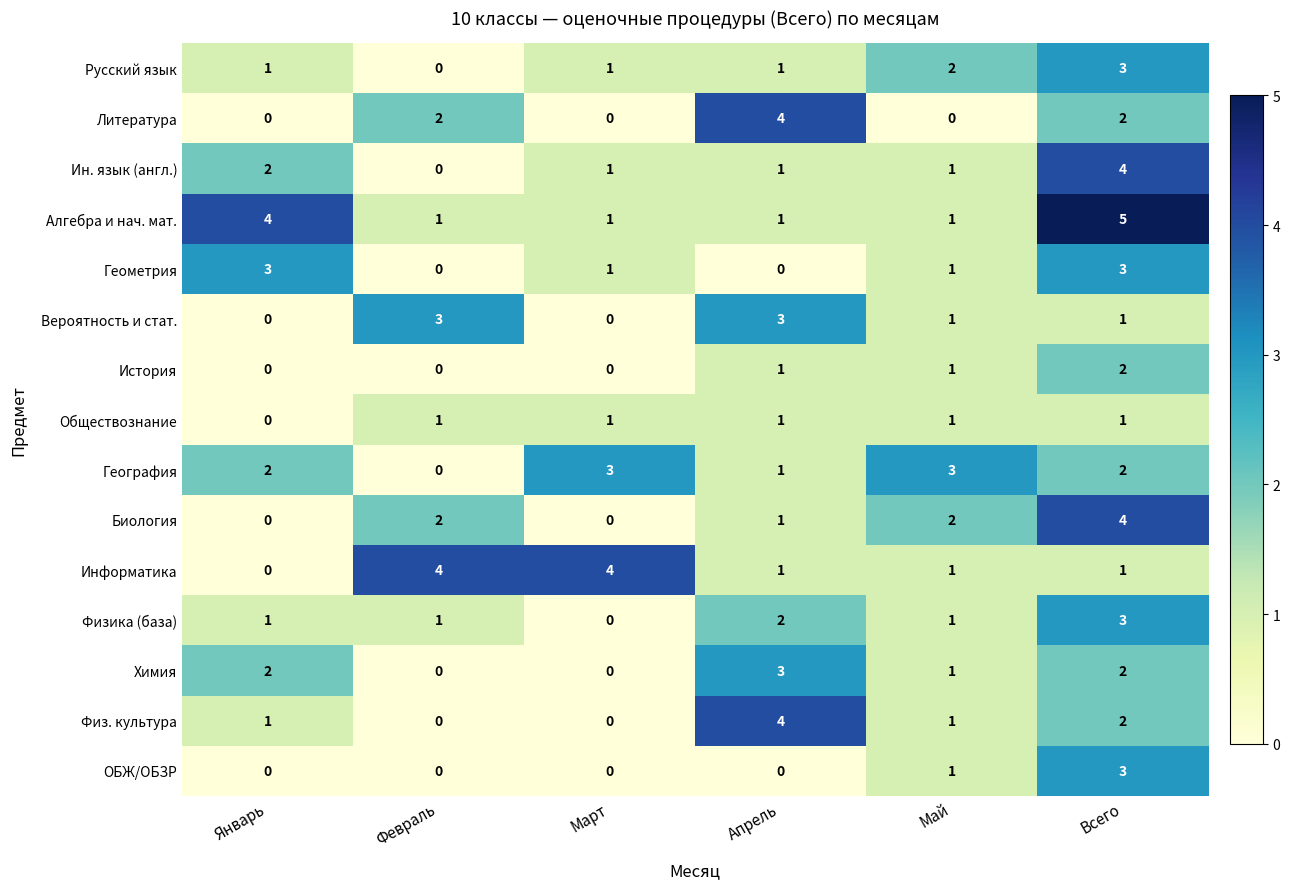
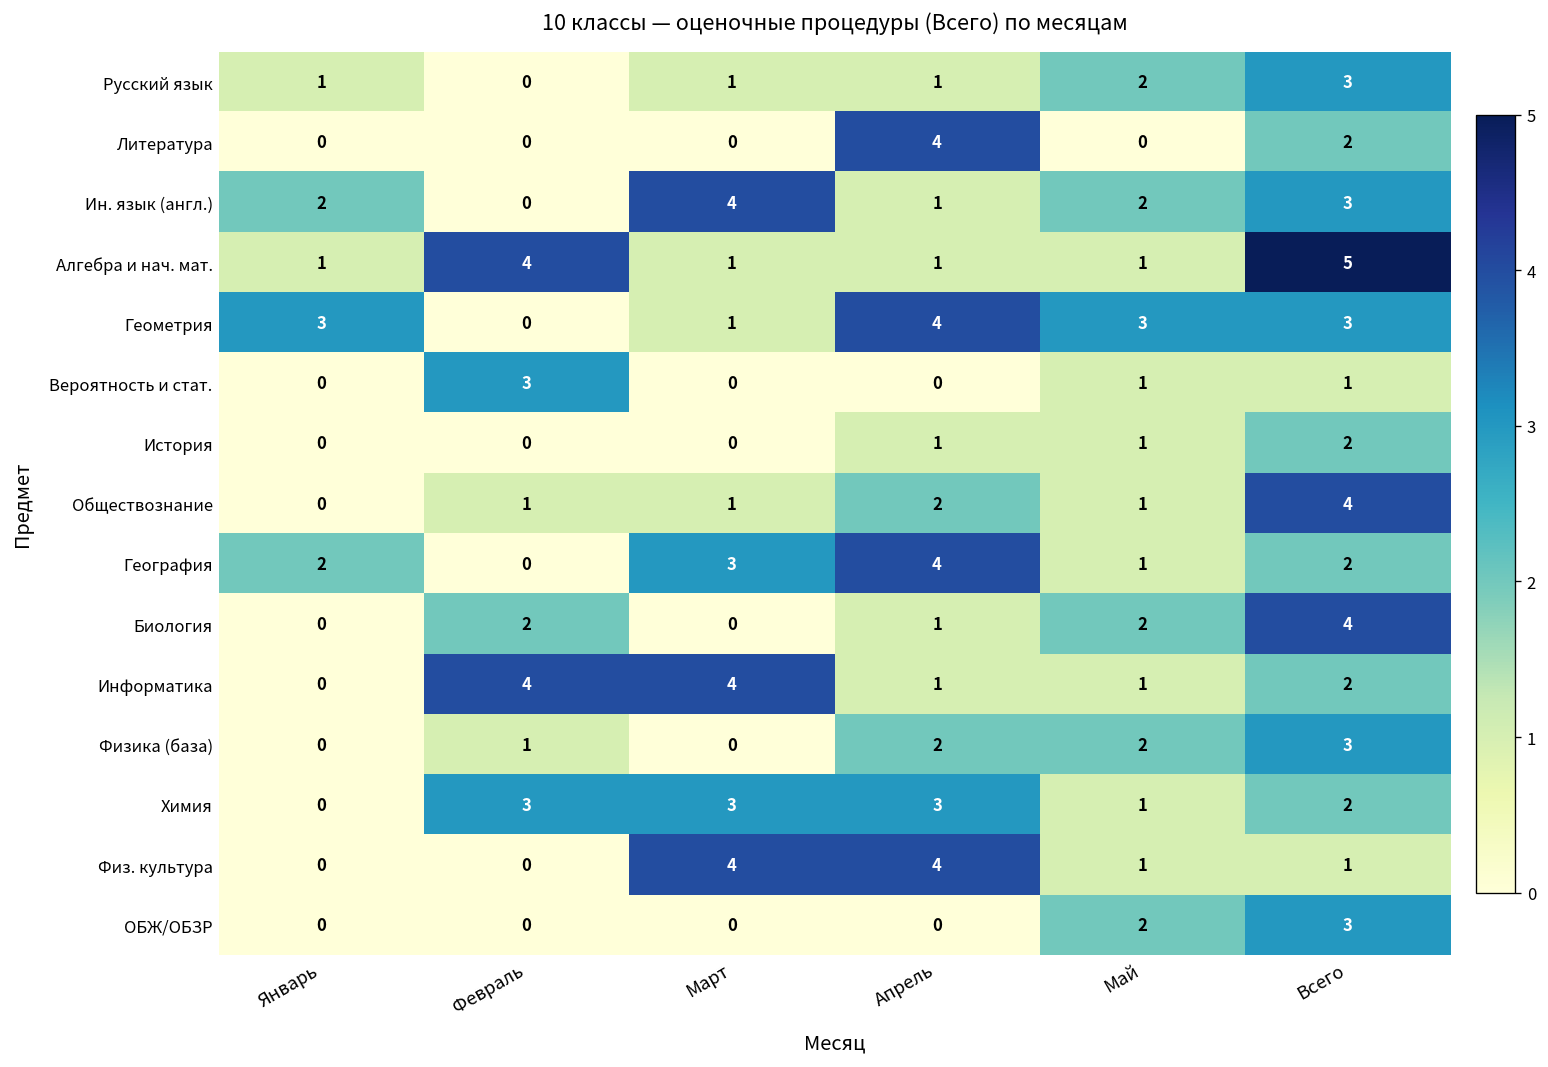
Литература, Февраль: 2 -> 0
Ин. язык (англ.), Март: 1 -> 4
Ин. язык (англ.), Май: 1 -> 2
Ин. язык (англ.), Всего: 4 -> 3
Алгебра и нач. мат., Январь: 4 -> 1
Алгебра и нач. мат., Февраль: 1 -> 4
Геометрия, Апрель: 0 -> 4
Геометрия, Май: 1 -> 3
Вероятность и стат., Апрель: 3 -> 0
Обществознание, Апрель: 1 -> 2
Обществознание, Всего: 1 -> 4
География, Апрель: 1 -> 4
География, Май: 3 -> 1
Информатика, Всего: 1 -> 2
Физика (база), Январь: 1 -> 0
Физика (база), Май: 1 -> 2
Химия, Январь: 2 -> 0
Химия, Февраль: 0 -> 3
Химия, Март: 0 -> 3
Физ. культура, Январь: 1 -> 0
Физ. культура, Март: 0 -> 4
Физ. культура, Всего: 2 -> 1
ОБЖ/ОБЗР, Май: 1 -> 2
